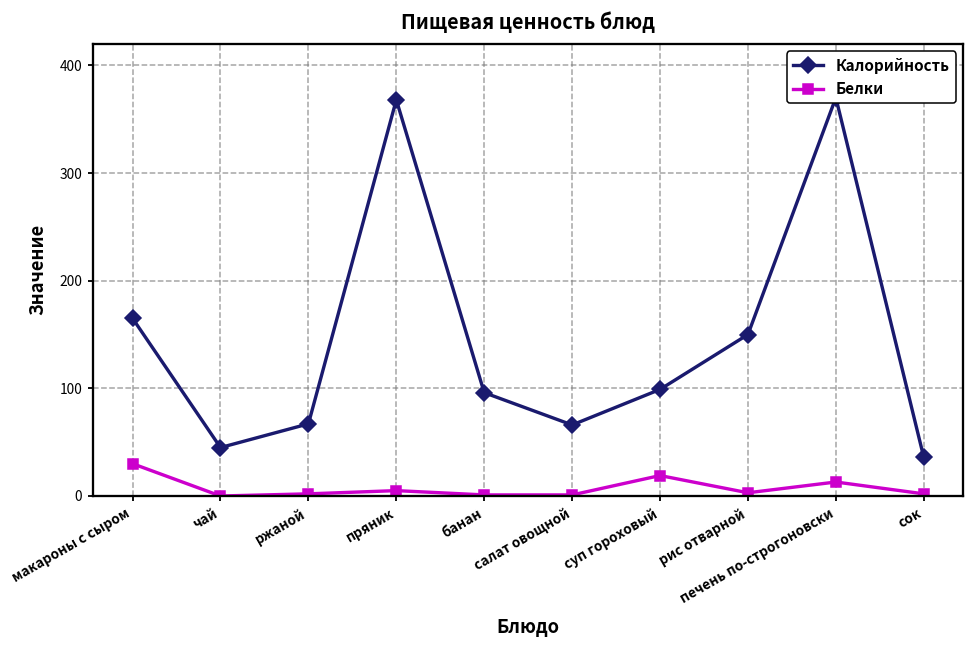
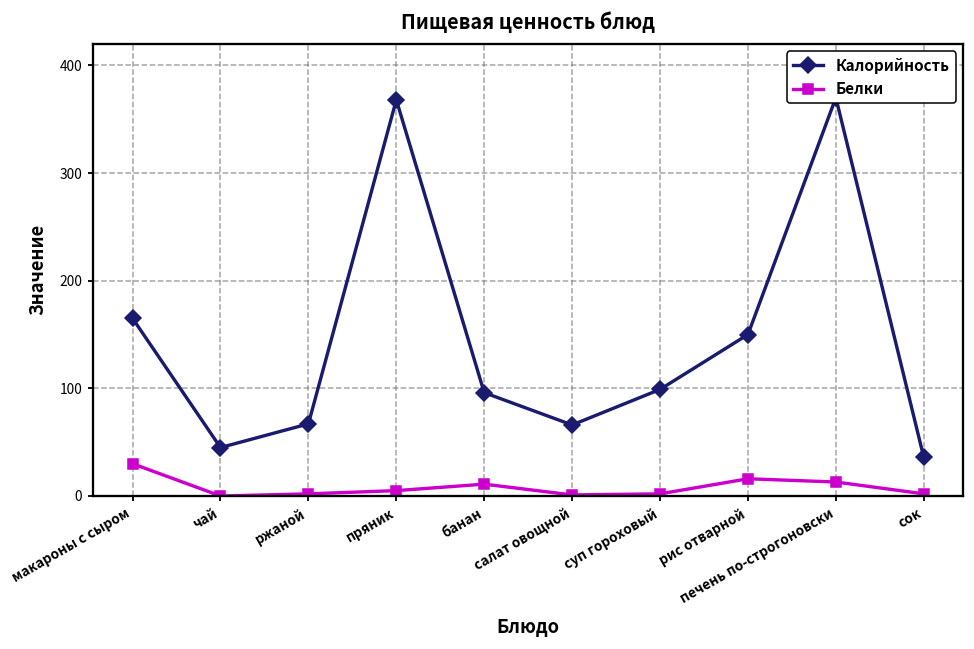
Белки, банан: 0 -> 10
Белки, суп гороховый: 20 -> 0
Белки, рис отварной: 0 -> 20
